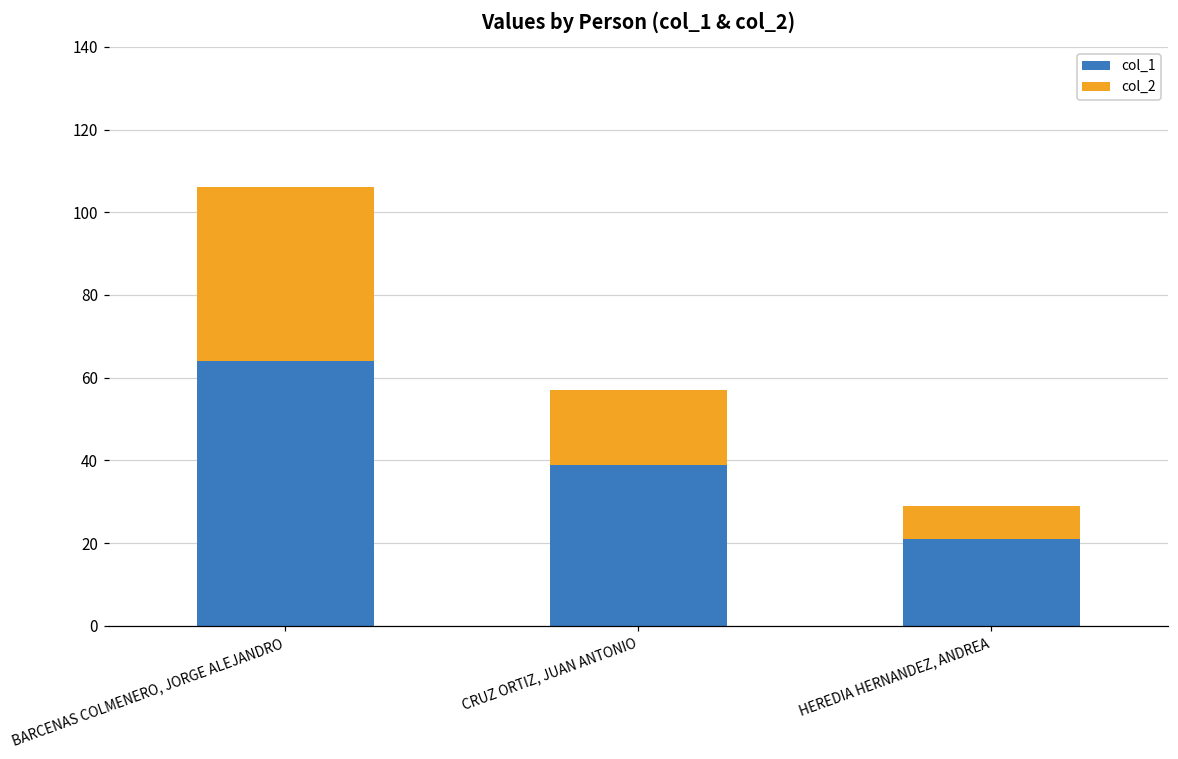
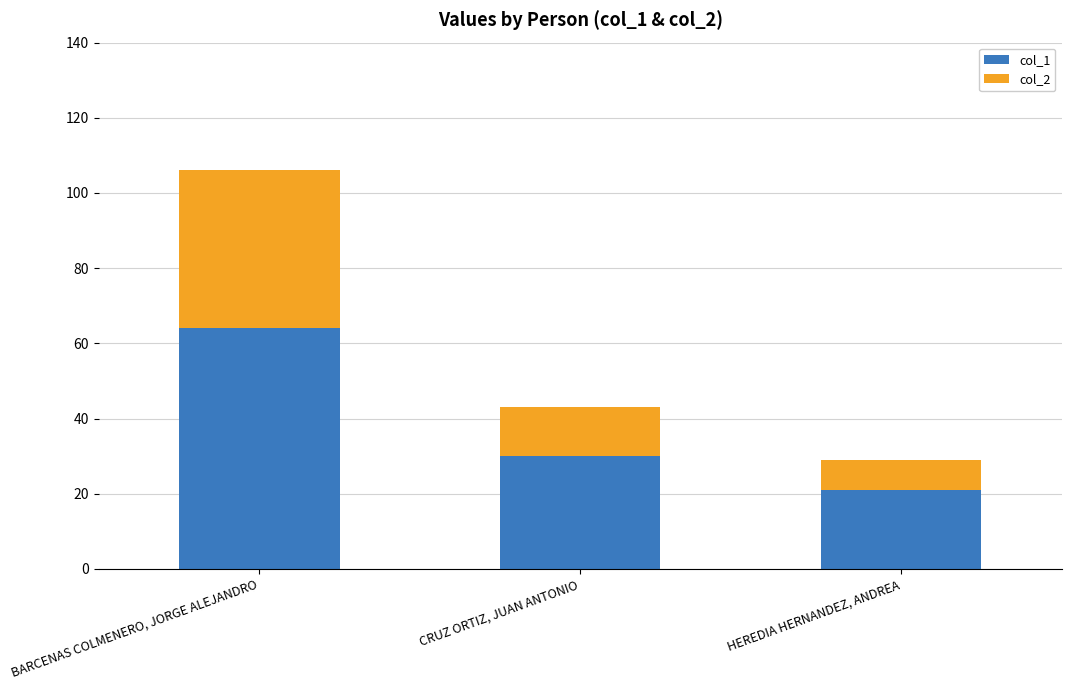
col_1, CRUZ ORTIZ, JUAN ANTONIO: 39 -> 30
col_2, CRUZ ORTIZ, JUAN ANTONIO: 18 -> 13
